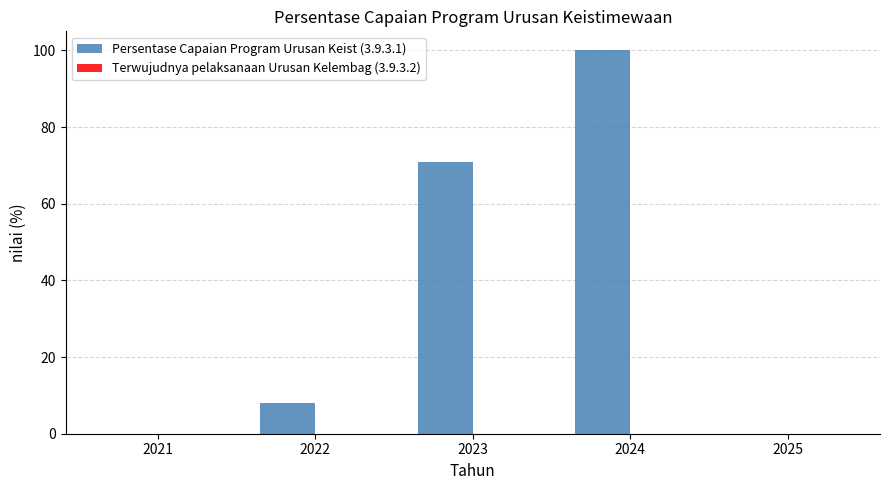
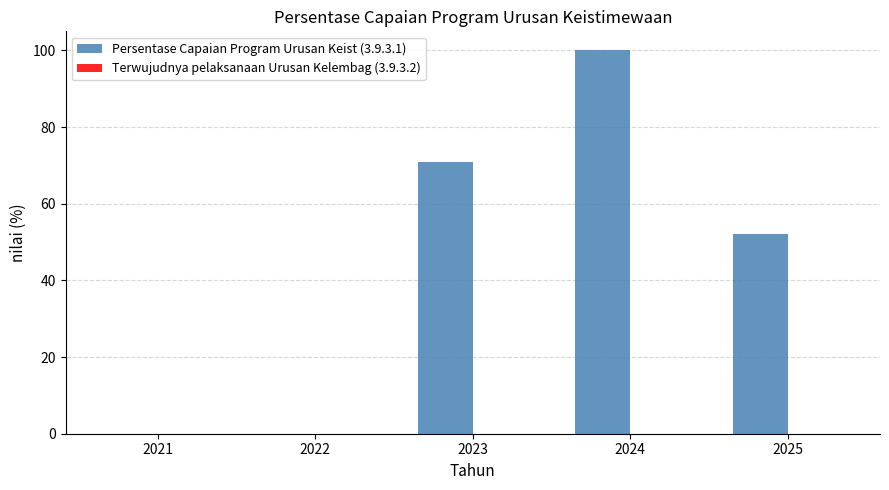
Persentase Capaian Program Urusan Keist (3.9.3.1), 2022: 8 -> 0
Persentase Capaian Program Urusan Keist (3.9.3.1), 2025: 0 -> 52
